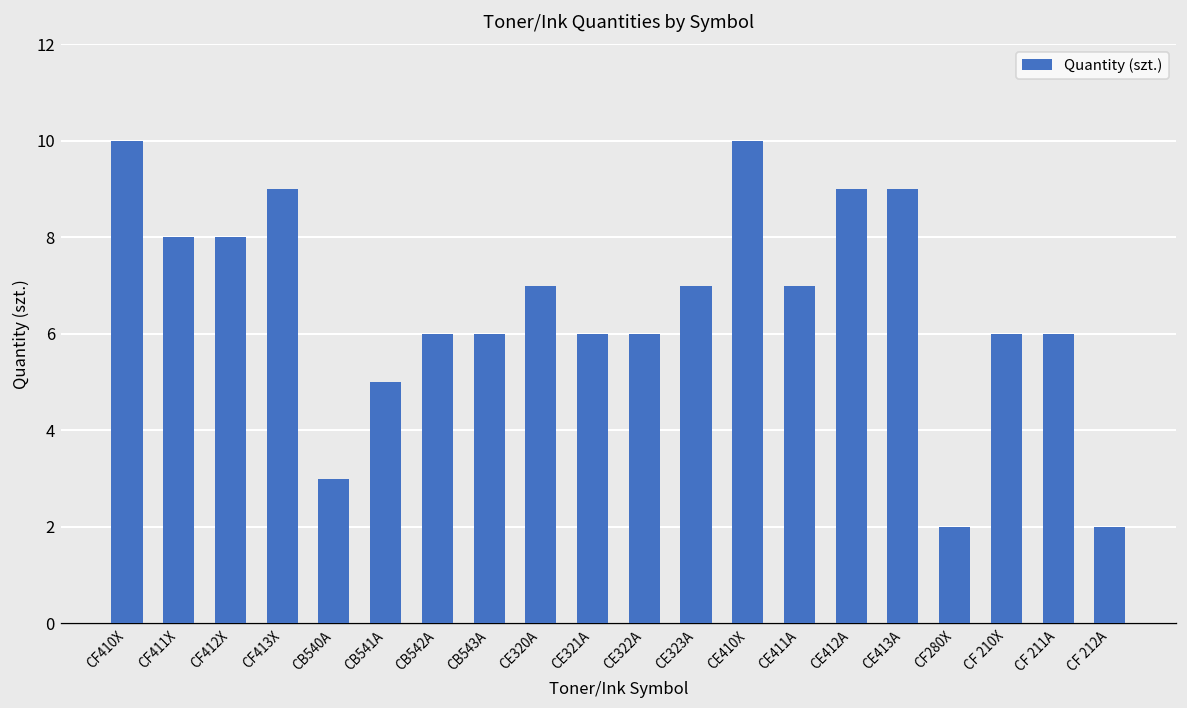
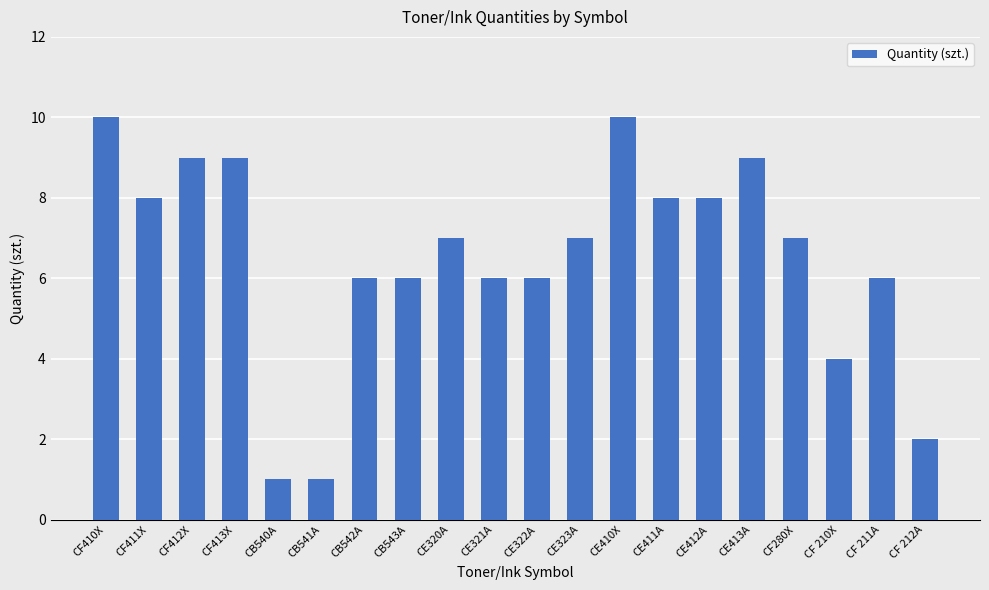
CF412X: 8 -> 9
CB540A: 3 -> 1
CB541A: 5 -> 1
CE411A: 7 -> 8
CE412A: 9 -> 8
CF280X: 2 -> 7
CF 210X: 6 -> 4
